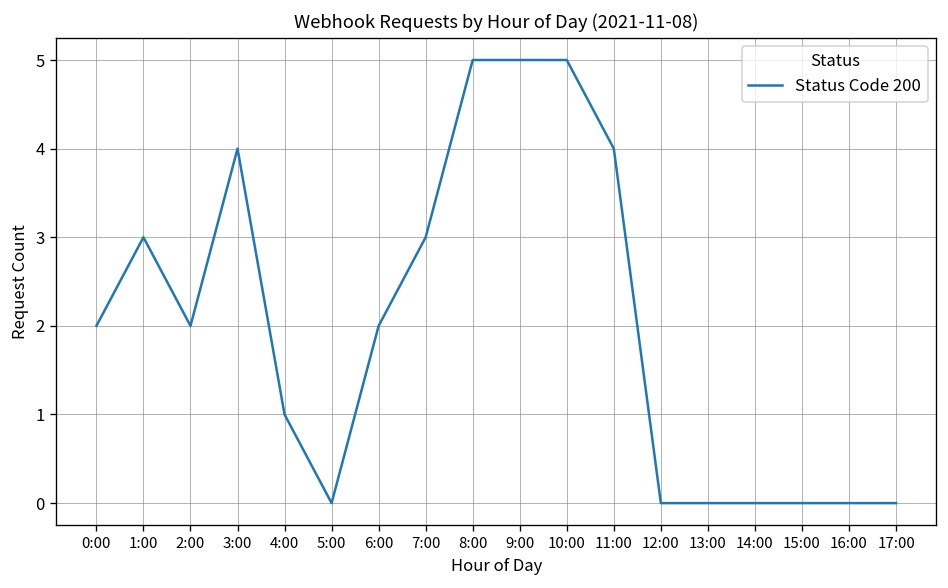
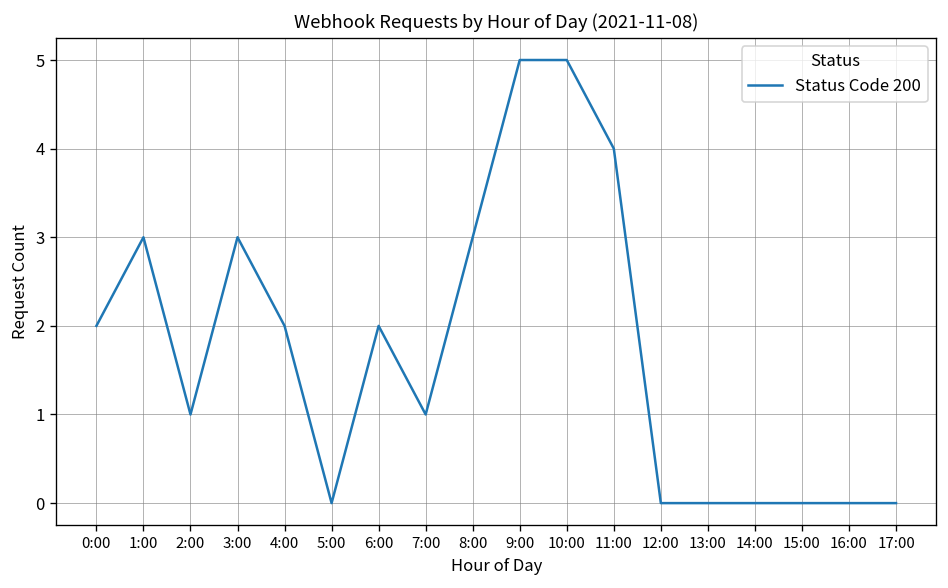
2:00: 2 -> 1
3:00: 4 -> 3
4:00: 1 -> 2
7:00: 3 -> 1
8:00: 5 -> 3
